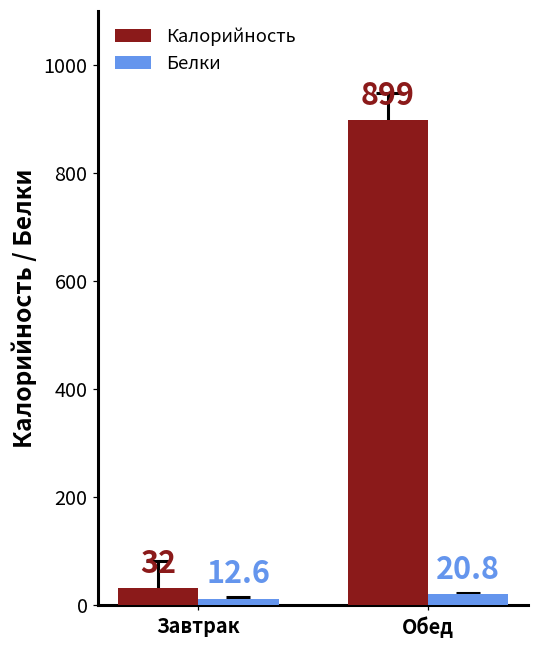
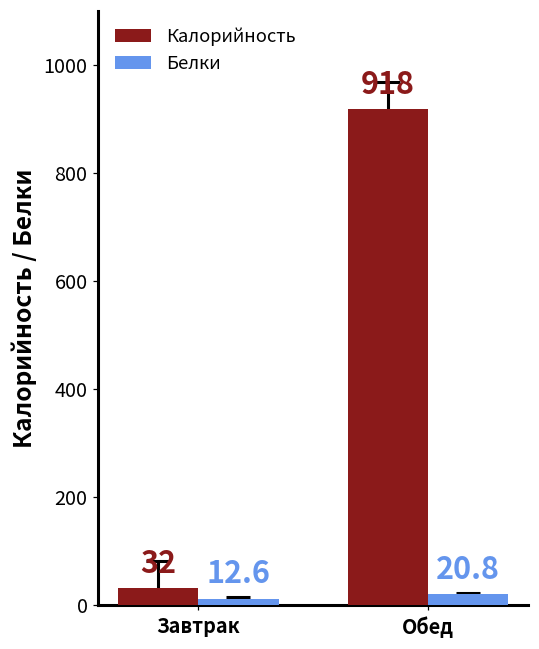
Калорийность, Обед: 899 -> 918
